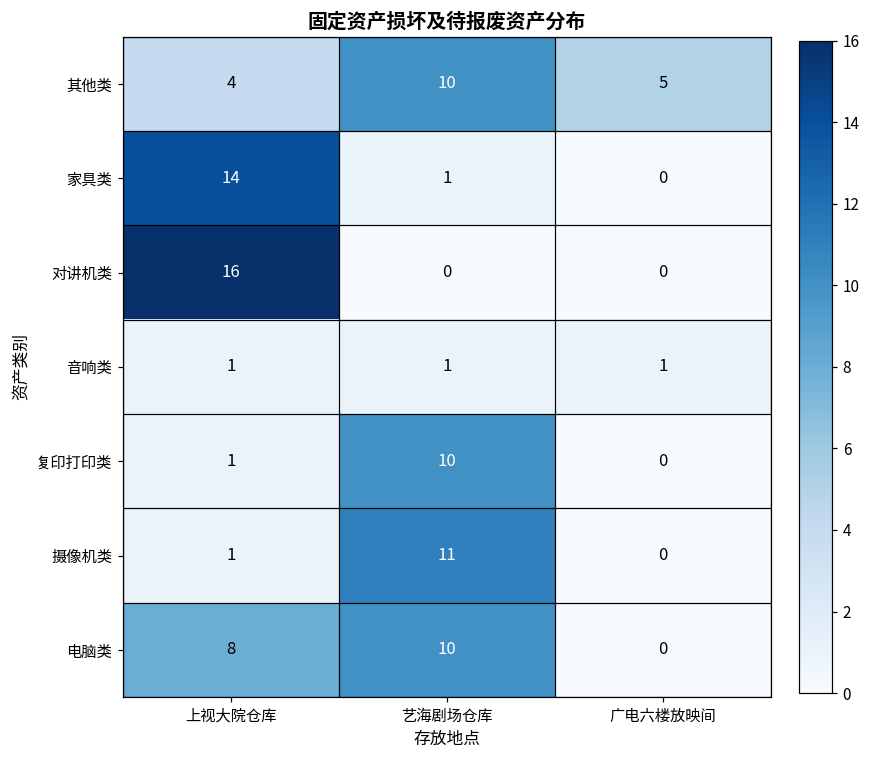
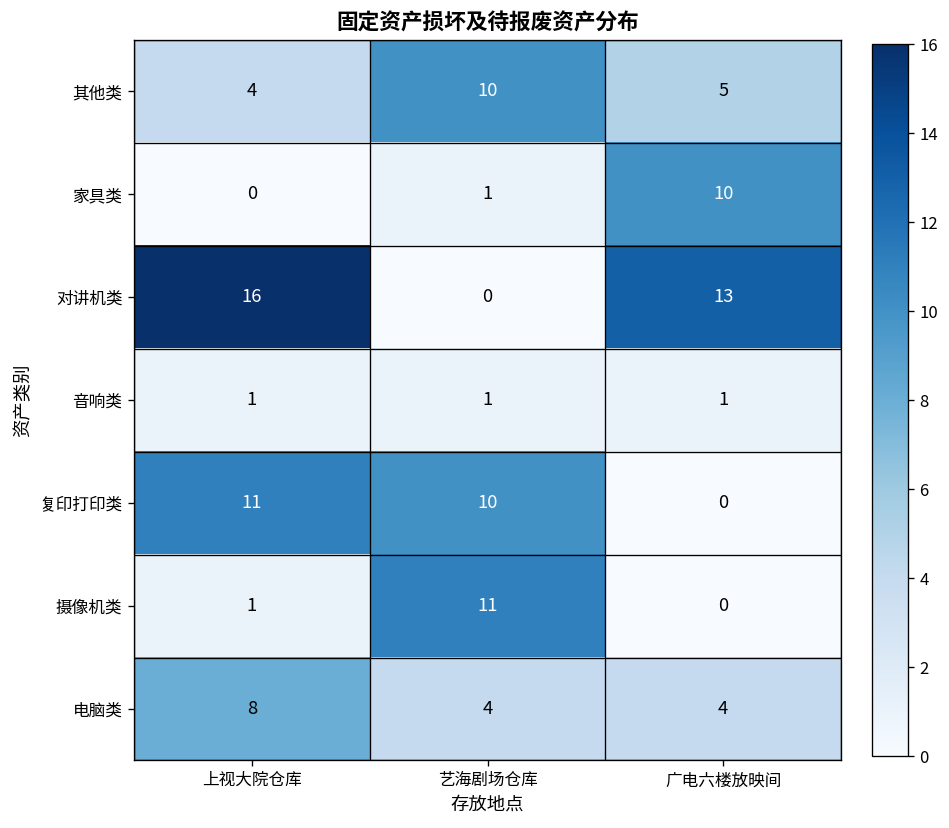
家具类, 上视大院仓库: 14 -> 0
家具类, 广电六楼放映间: 0 -> 10
对讲机类, 广电六楼放映间: 0 -> 13
复印打印类, 上视大院仓库: 1 -> 11
电脑类, 艺海剧场仓库: 10 -> 4
电脑类, 广电六楼放映间: 0 -> 4
